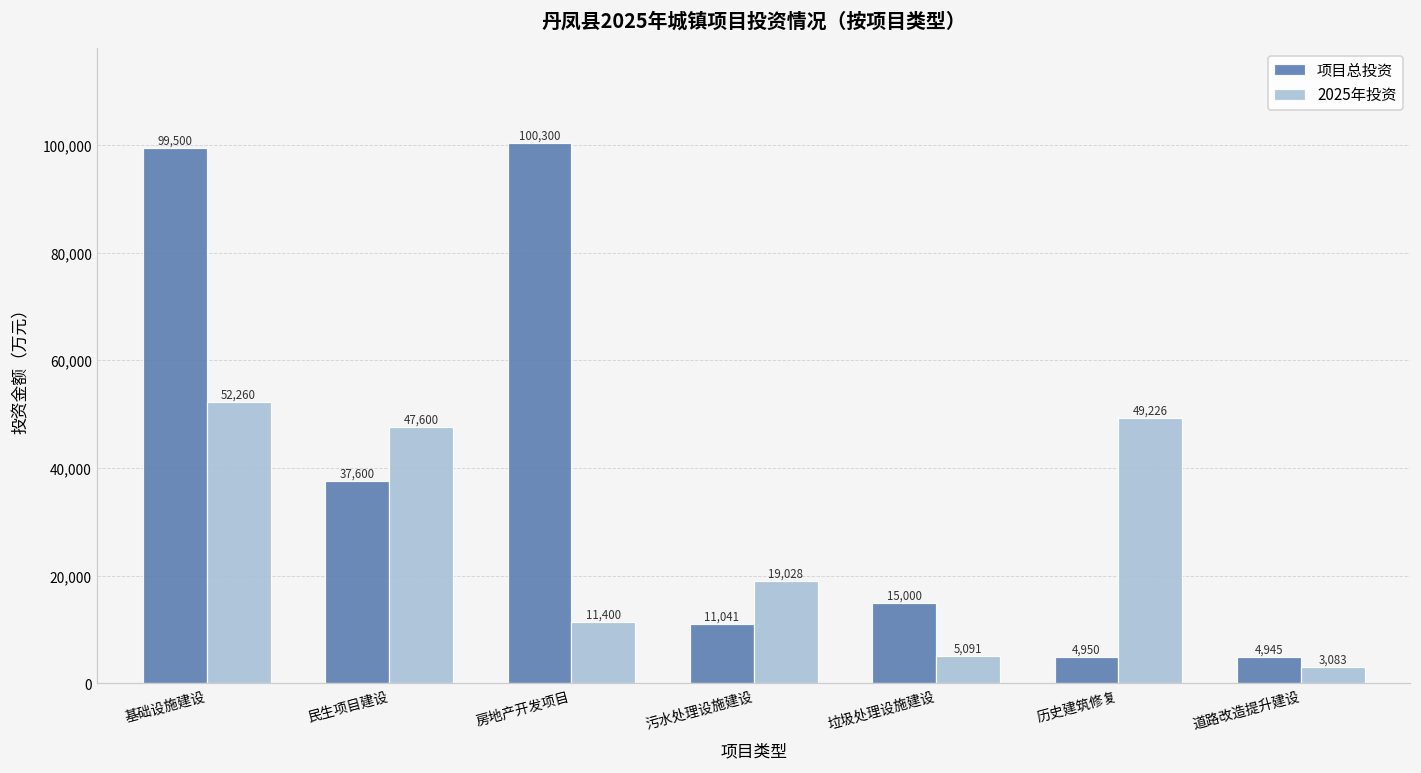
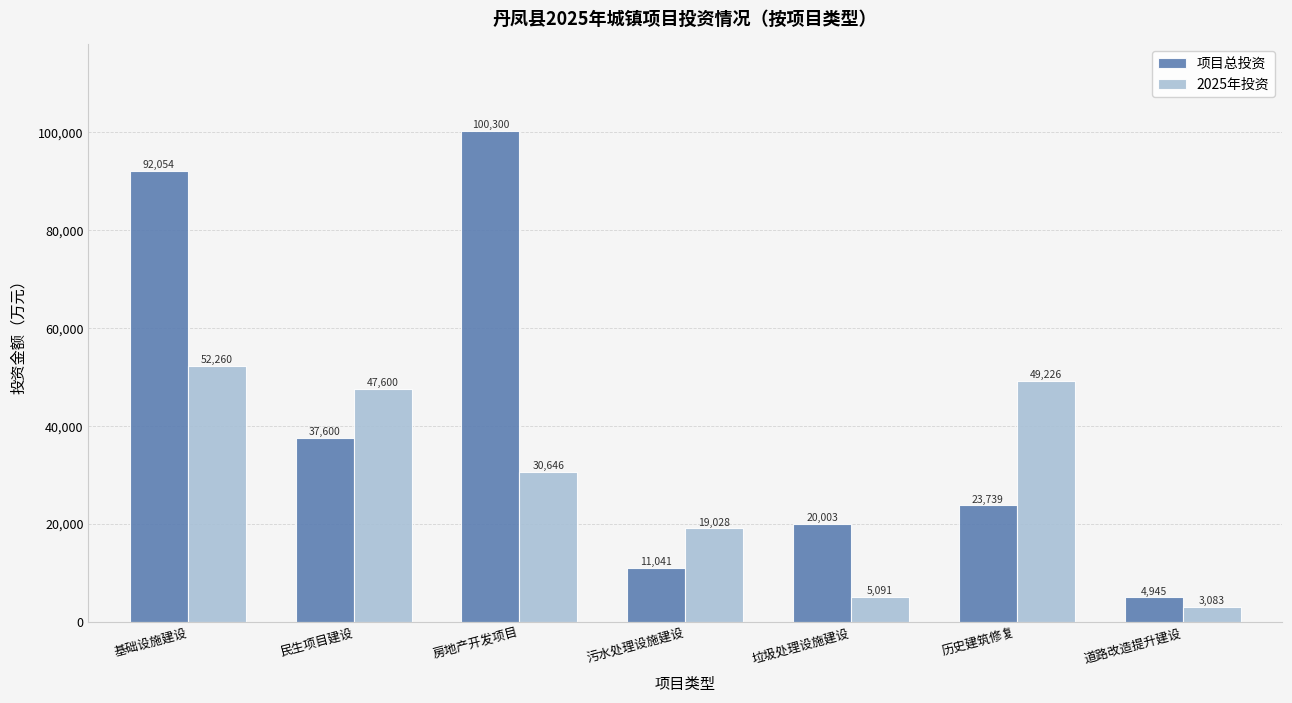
项目总投资, 基础设施建设: 99,500 -> 92,054
2025年投资, 房地产开发项目: 11,400 -> 30,646
项目总投资, 垃圾处理设施建设: 15,000 -> 20,003
项目总投资, 历史建筑修复: 4,950 -> 23,739
